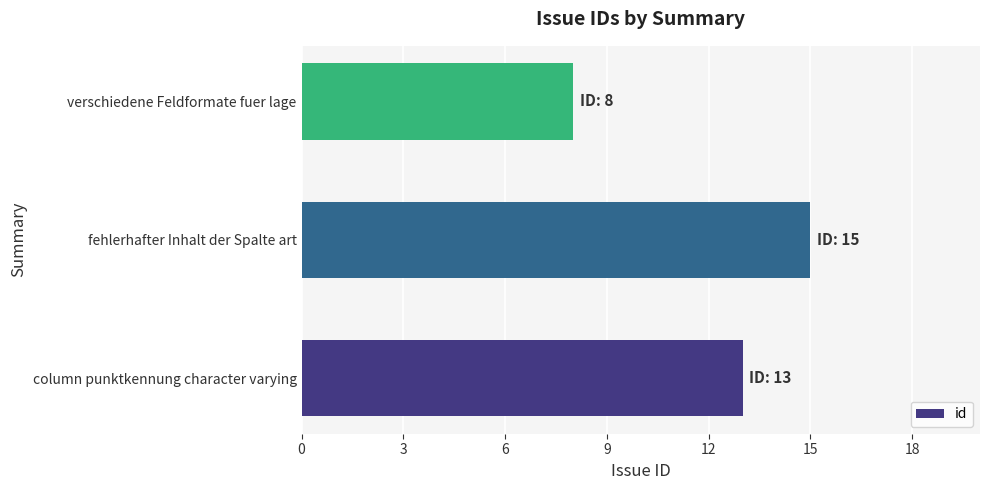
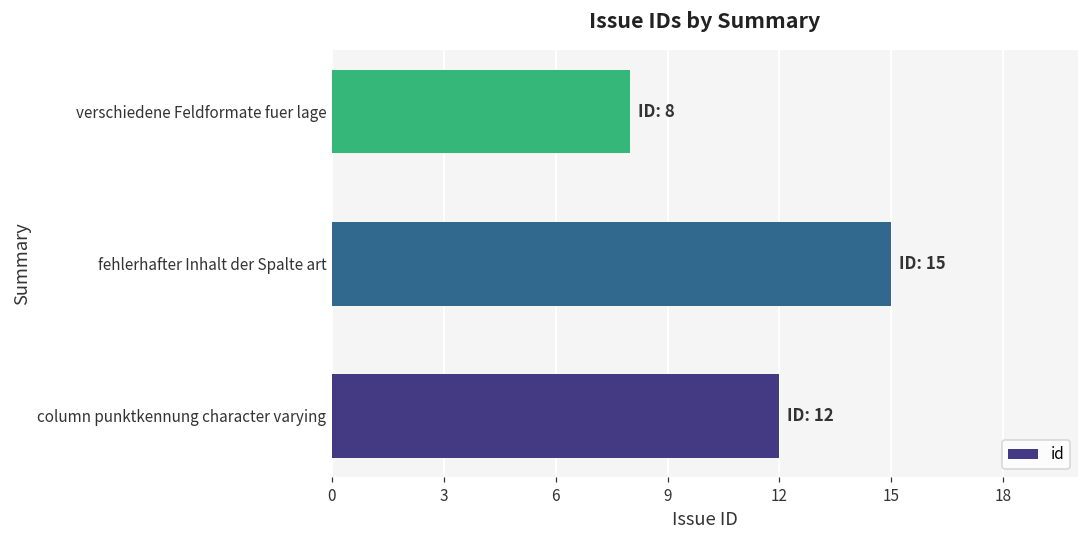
column punktkennung character varying: 13 -> 12
